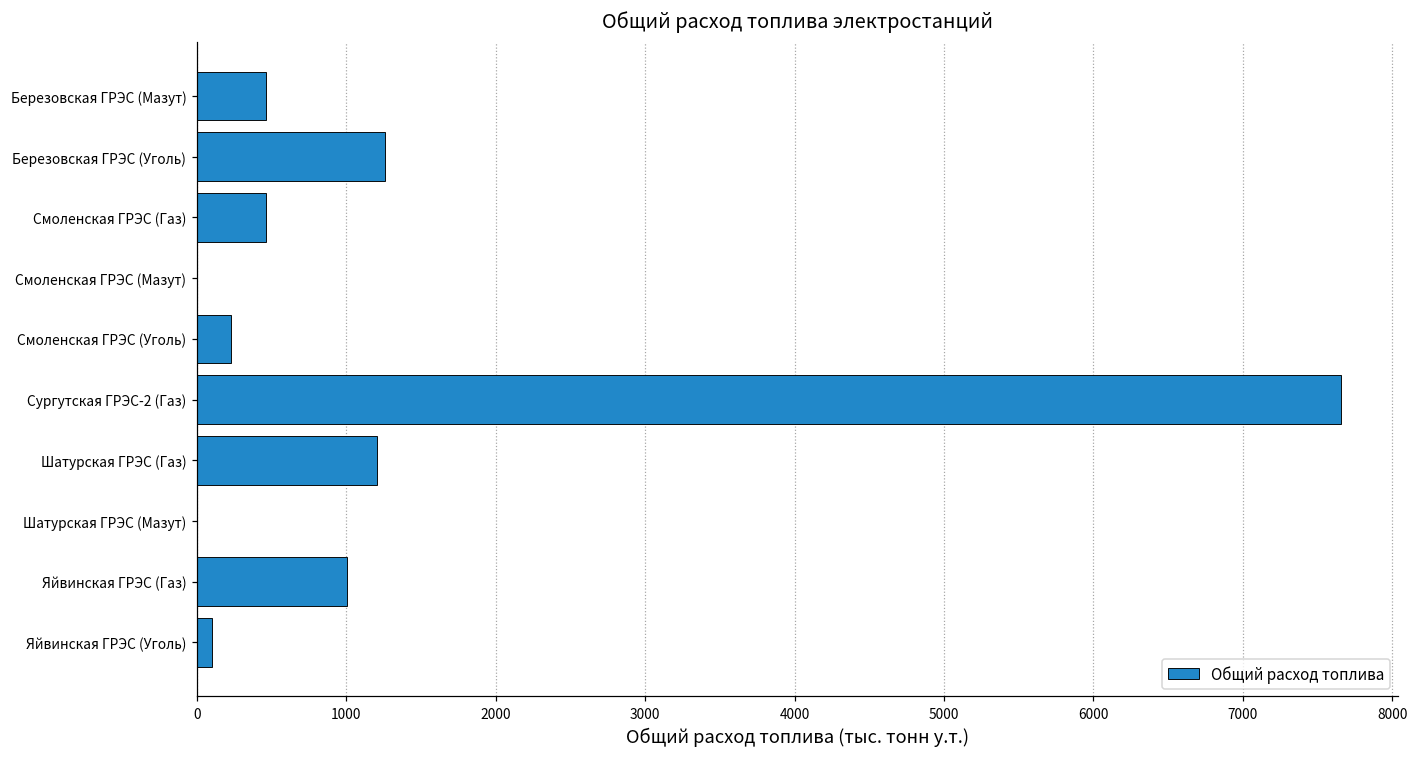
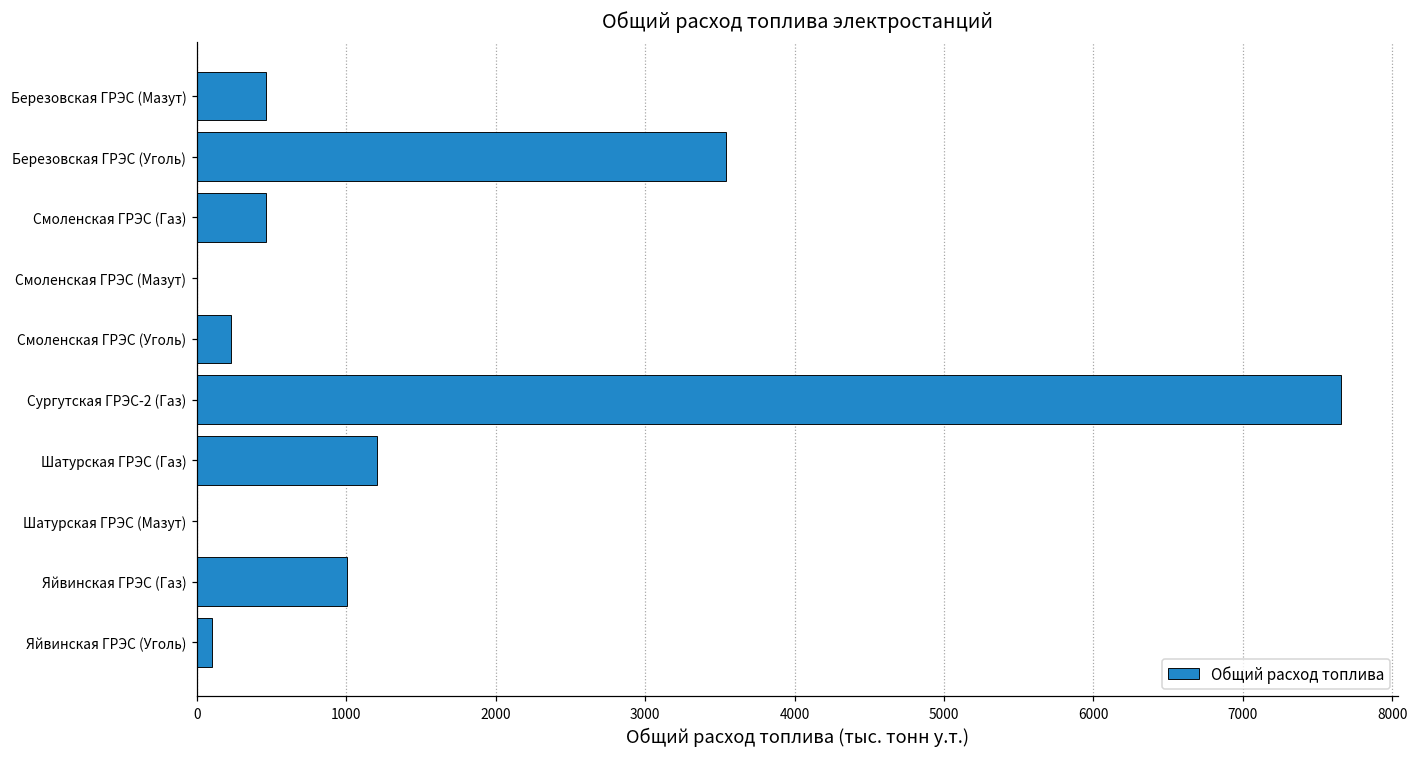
Березовская ГРЭС (Уголь): 1260 -> 3540
